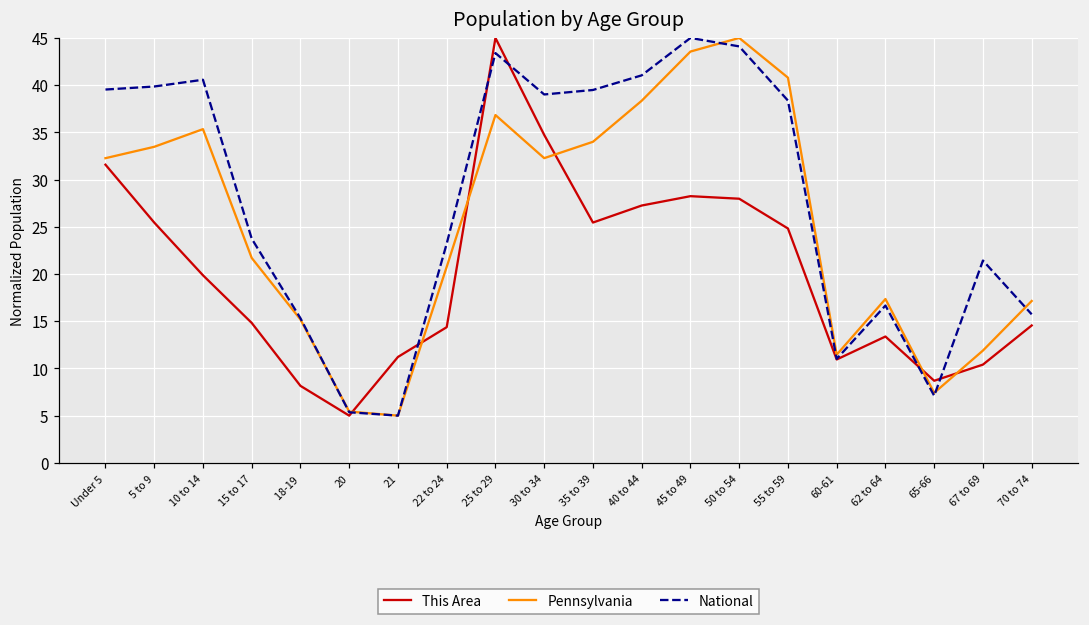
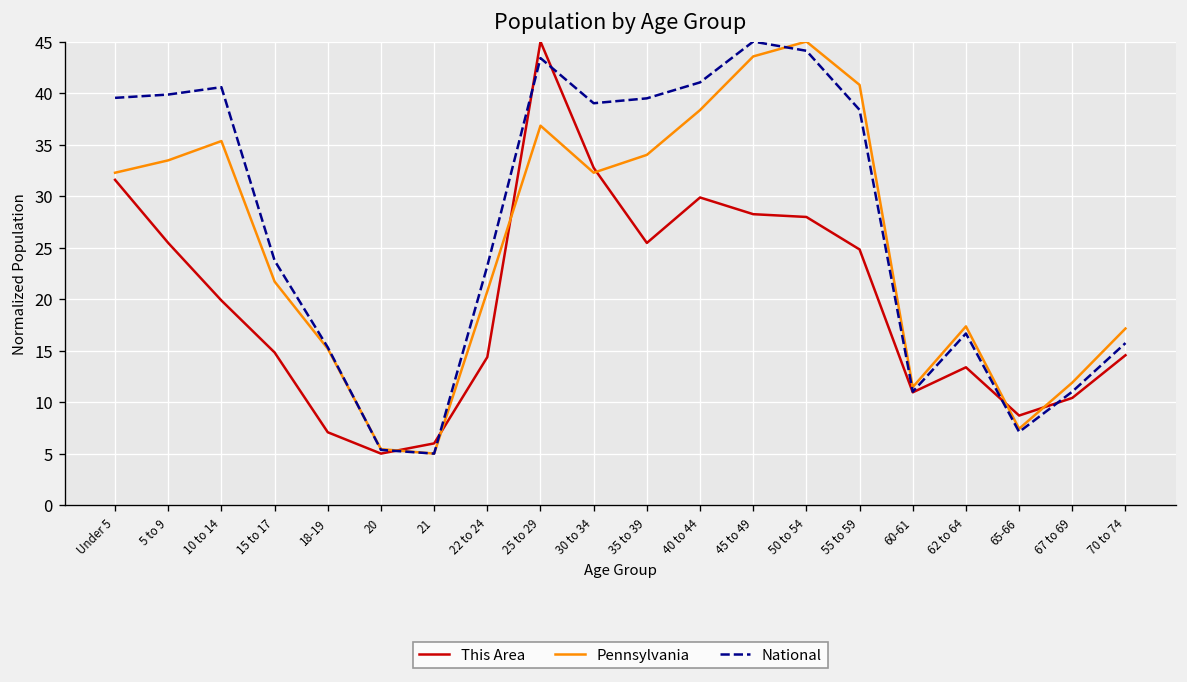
This Area, 18-19: 8 -> 7
This Area, 21: 11 -> 6
This Area, 30 to 34: 35 -> 33
This Area, 40 to 44: 27 -> 30
National, 67 to 69: 21 -> 11
